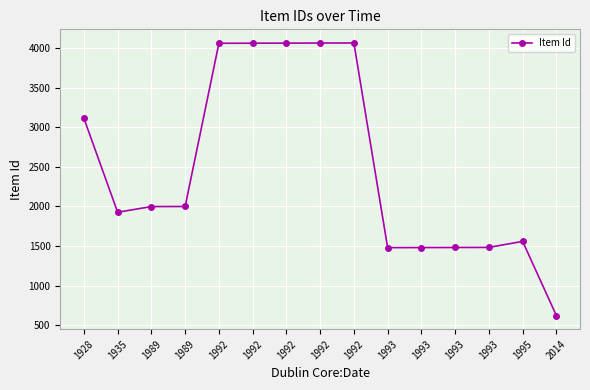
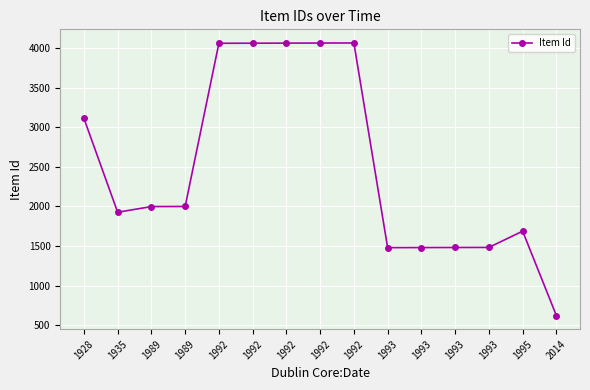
1995: 1600 -> 1700
